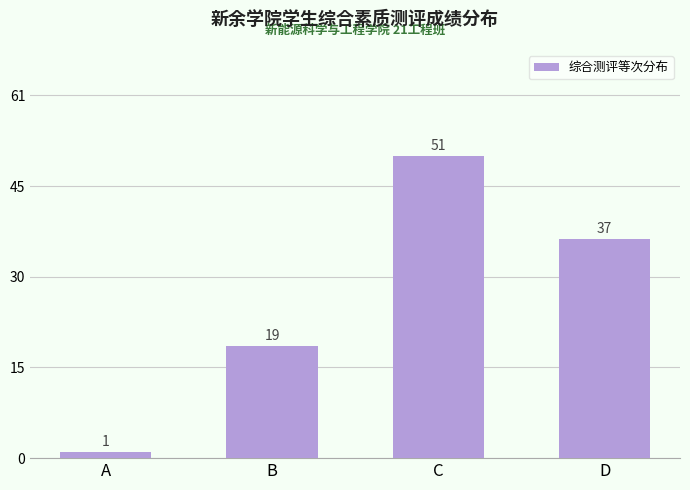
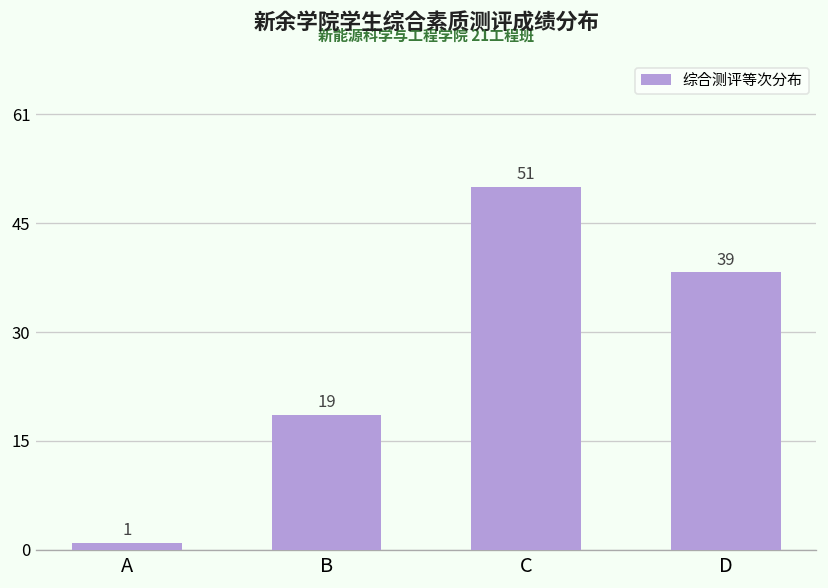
D: 37 -> 39
